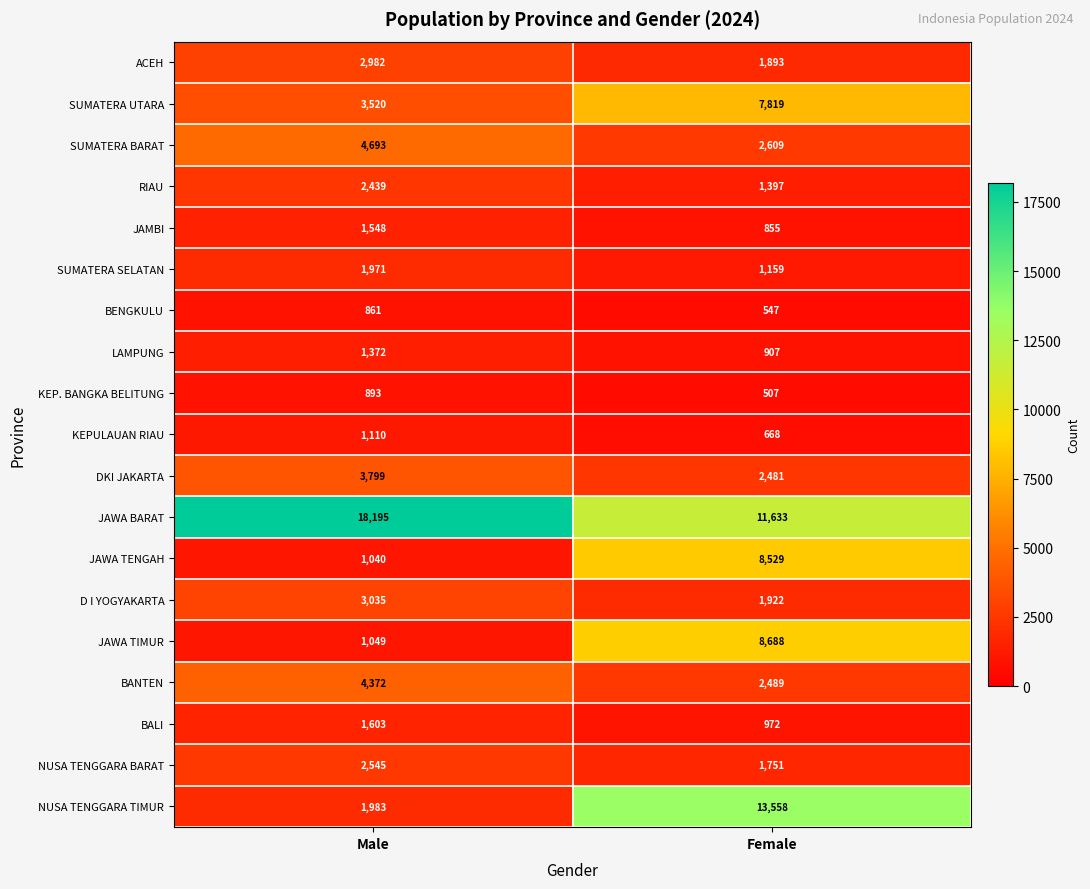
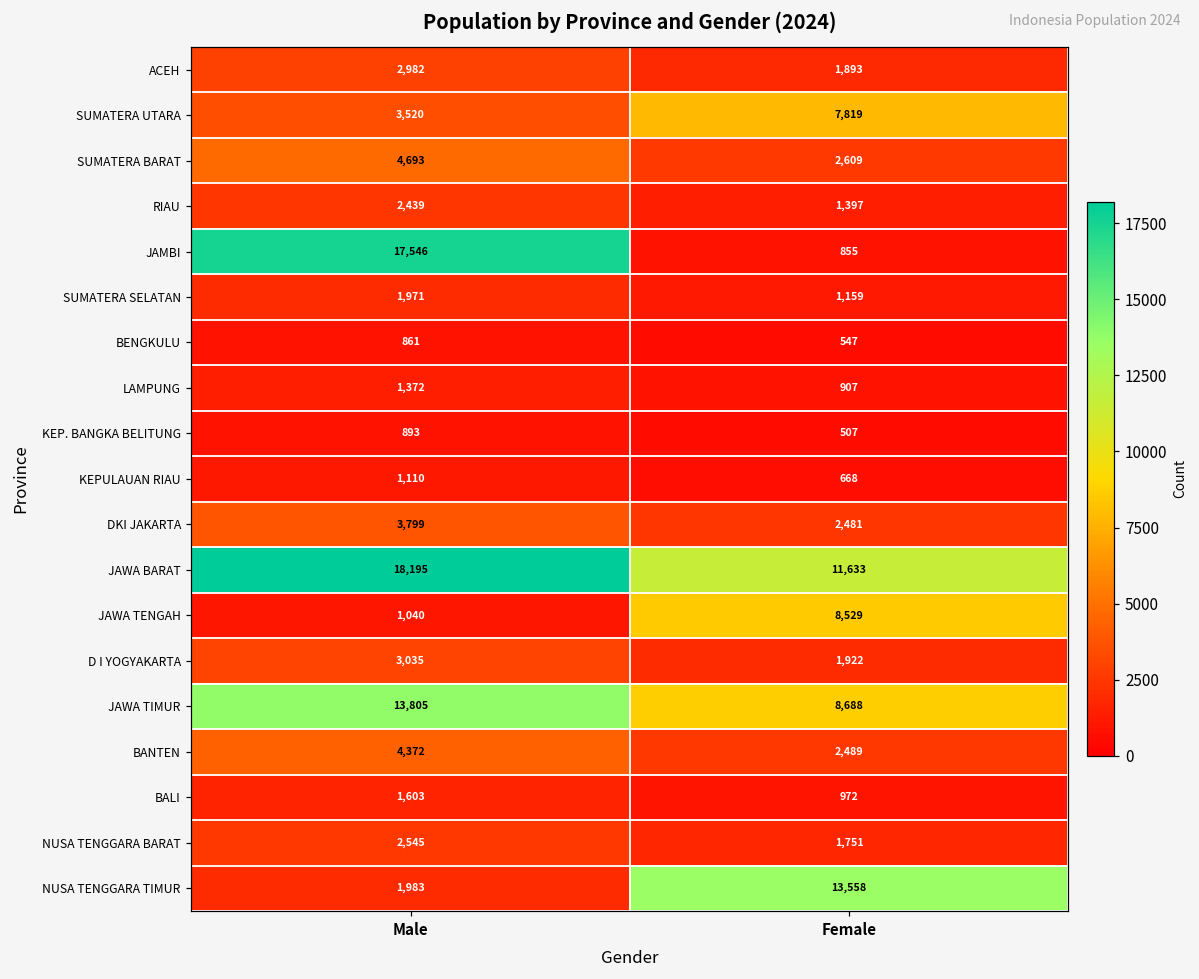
JAMBI, Male: 1,548 -> 17,546
JAWA TIMUR, Male: 1,049 -> 13,805
